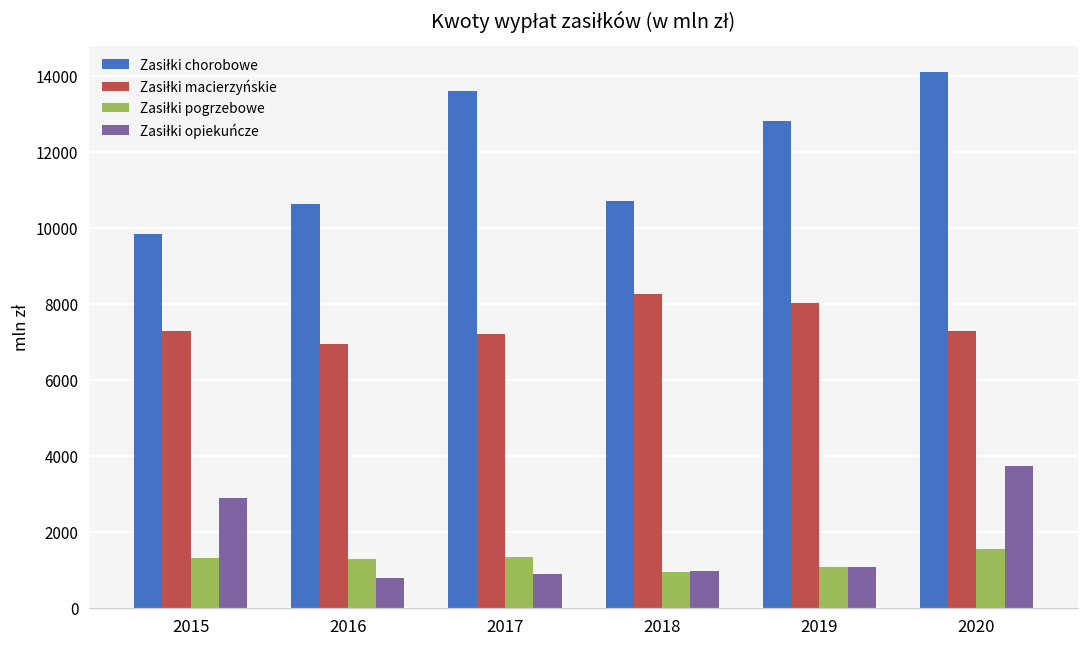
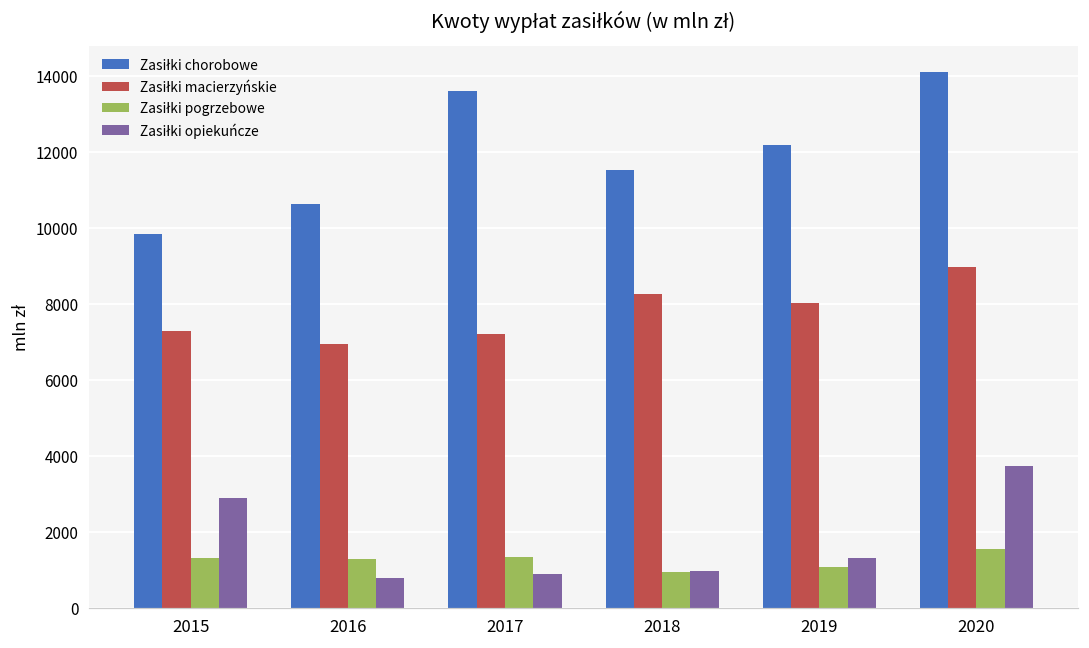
Zasiłki chorobowe, 2018: 10700 -> 11500
Zasiłki chorobowe, 2019: 12800 -> 12200
Zasiłki opiekuńcze, 2019: 1100 -> 1300
Zasiłki macierzyńskie, 2020: 7300 -> 9000
